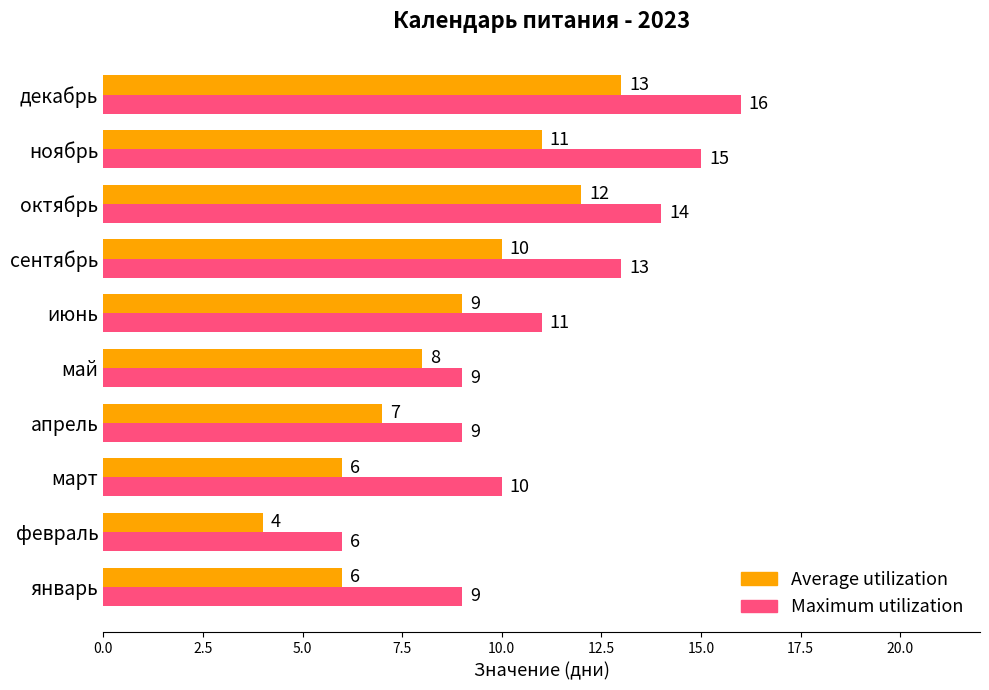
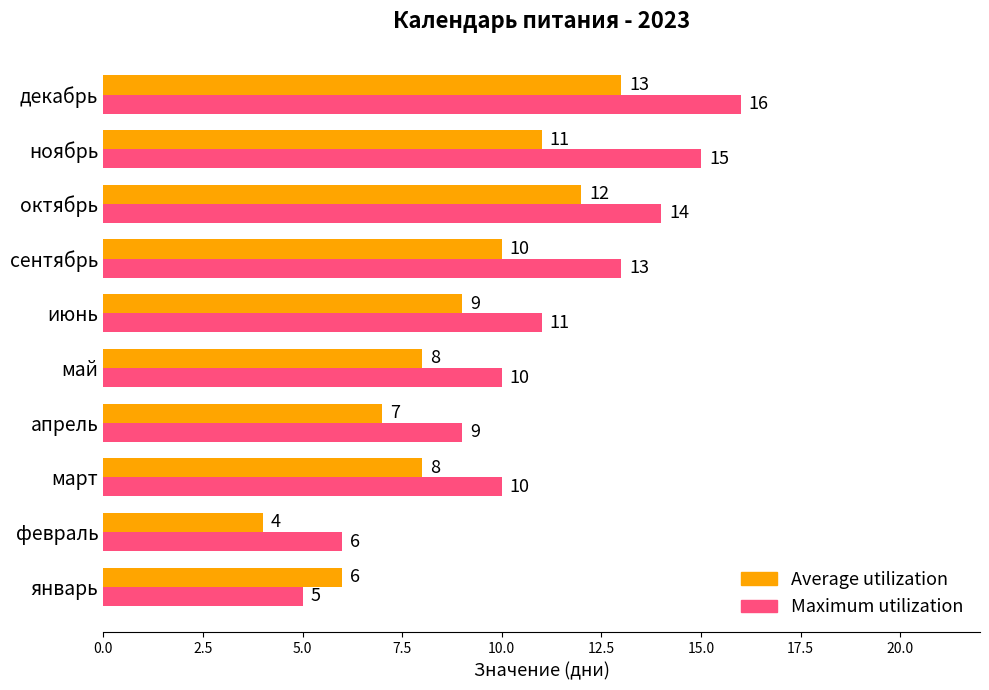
Maximum utilization, май: 9 -> 10
Average utilization, март: 6 -> 8
Maximum utilization, январь: 9 -> 5
